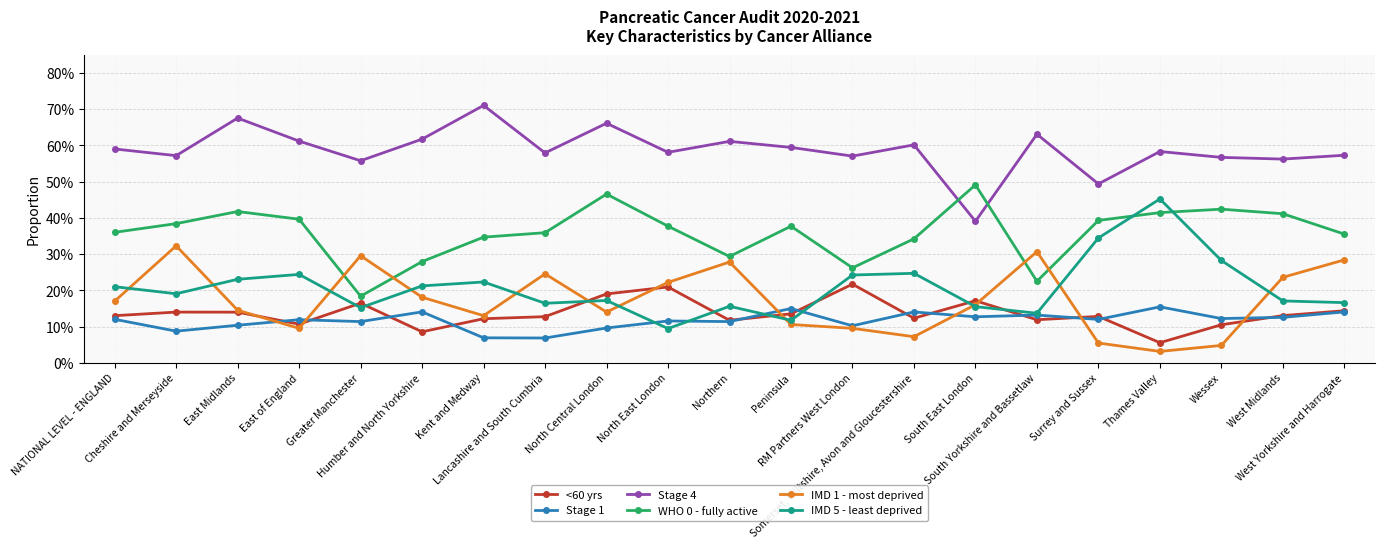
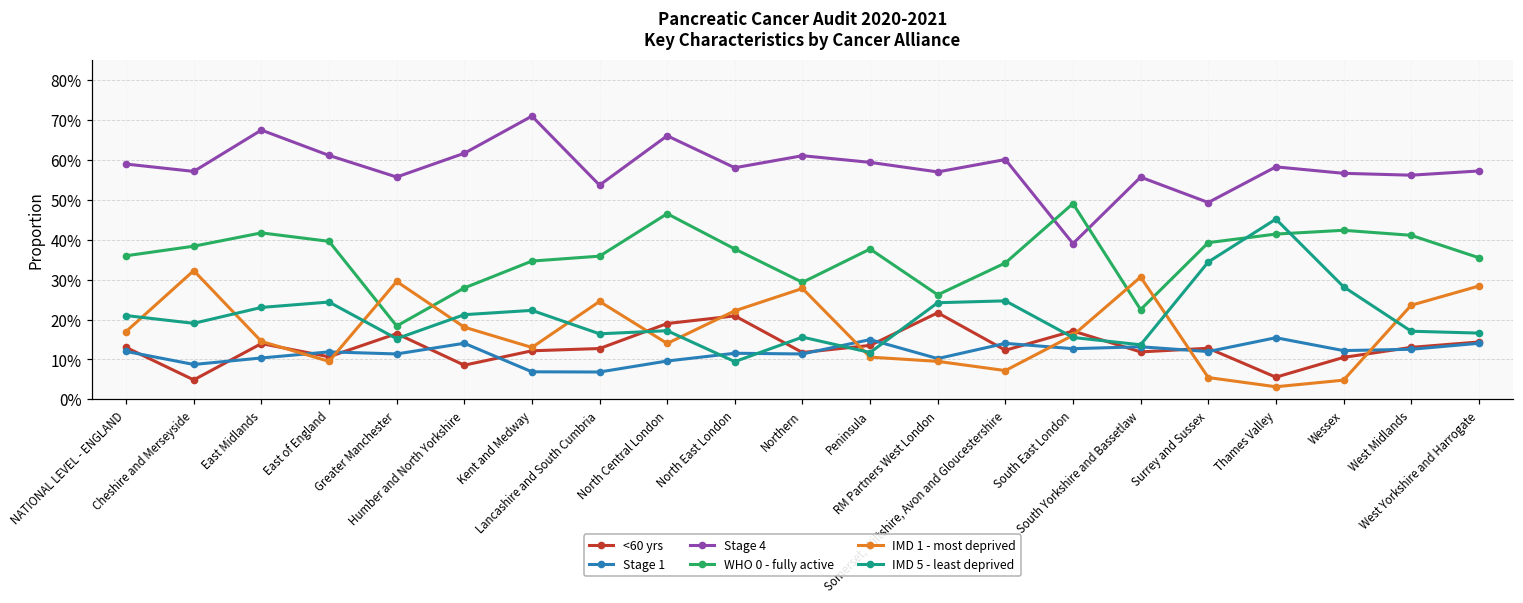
<60 yrs, Cheshire and Merseyside: 14% -> 5%
Stage 4, Lancashire and South Cumbria: 58% -> 54%
Stage 4, South Yorkshire and Bassetlaw: 63% -> 56%
